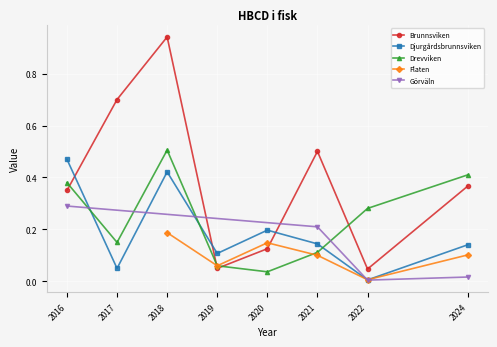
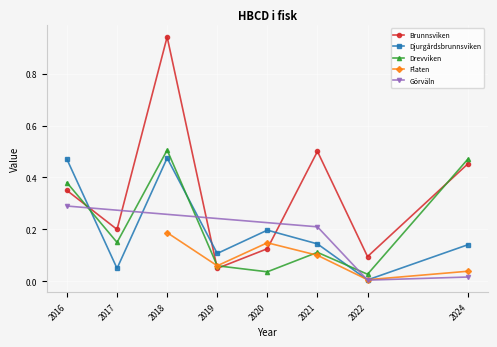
Brunnsviken, 2017: 0.7 -> 0.2
Djurgårdsbrunnsviken, 2018: 0.42 -> 0.47
Brunnsviken, 2022: 0.05 -> 0.10
Drevviken, 2022: 0.28 -> 0.03
Brunnsviken, 2024: 0.37 -> 0.45
Drevviken, 2024: 0.41 -> 0.47
Flaten, 2024: 0.10 -> 0.04
